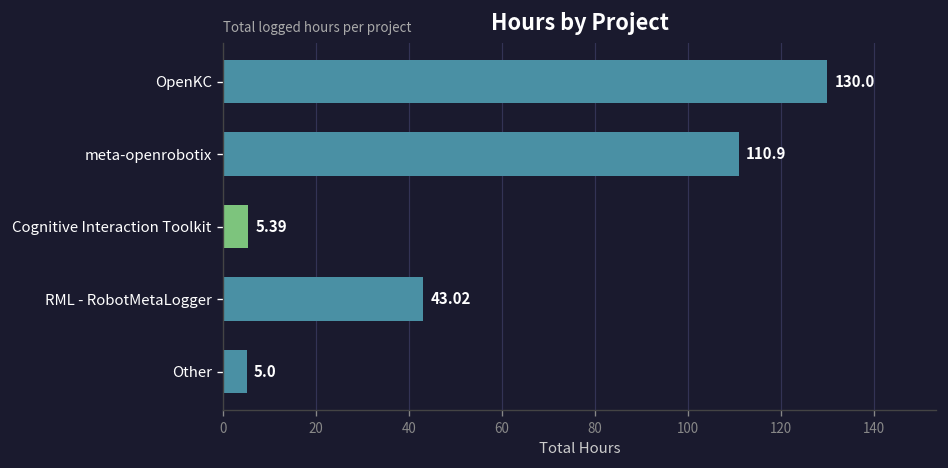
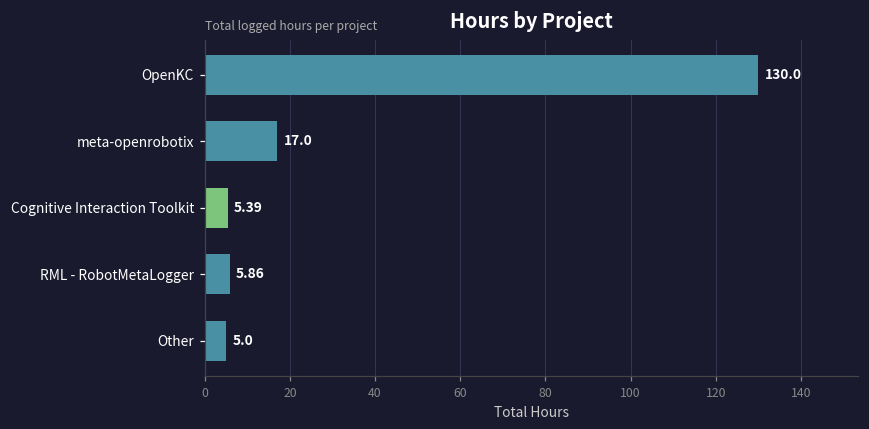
meta-openrobotix: 110.9 -> 17.0
RML - RobotMetaLogger: 43.02 -> 5.86
